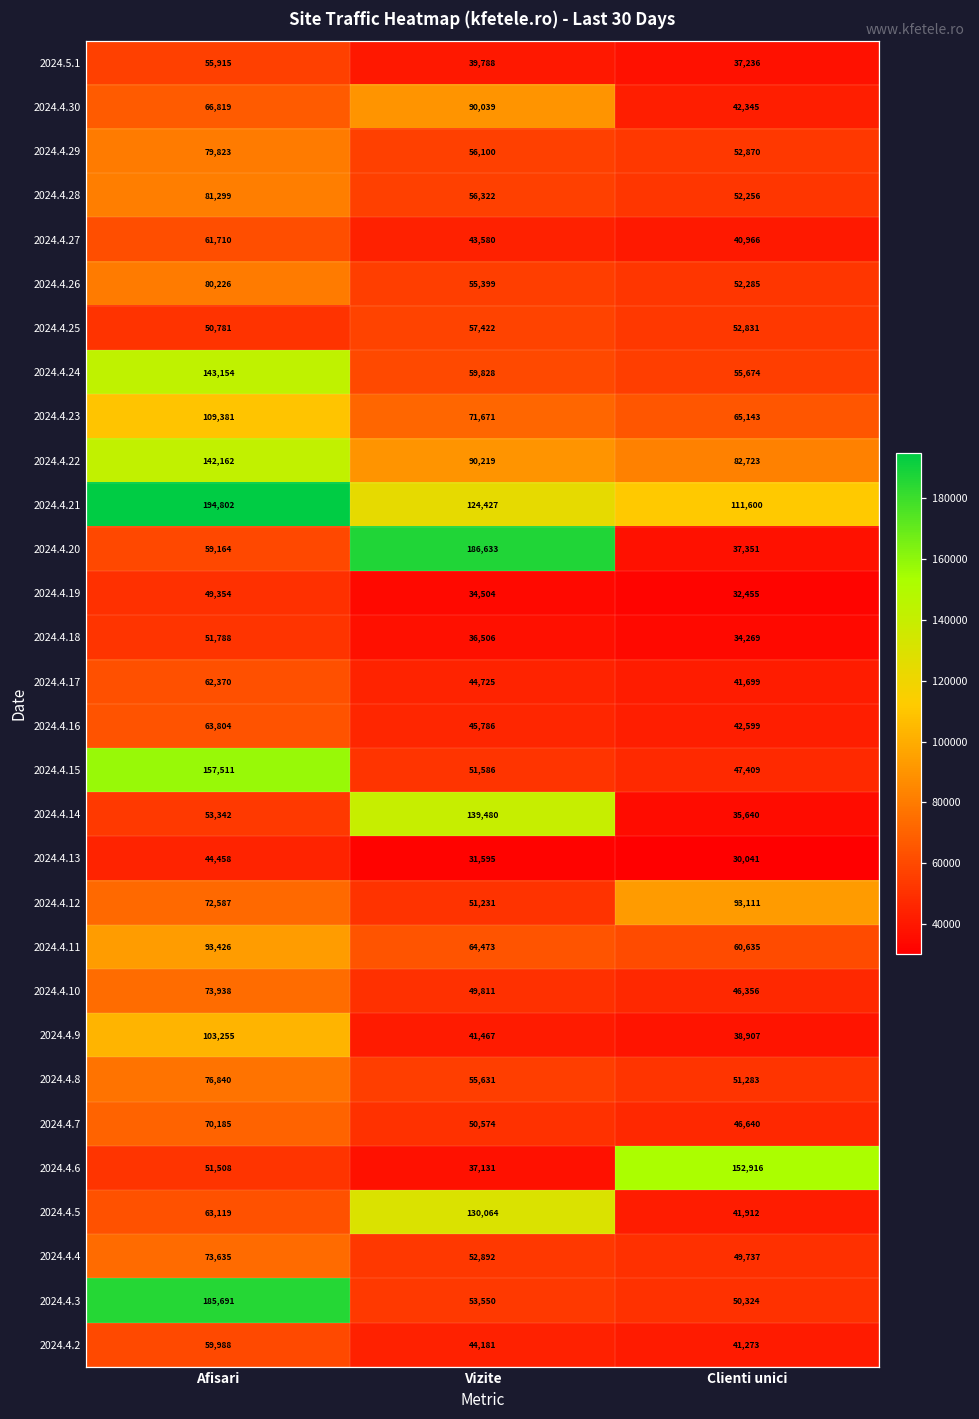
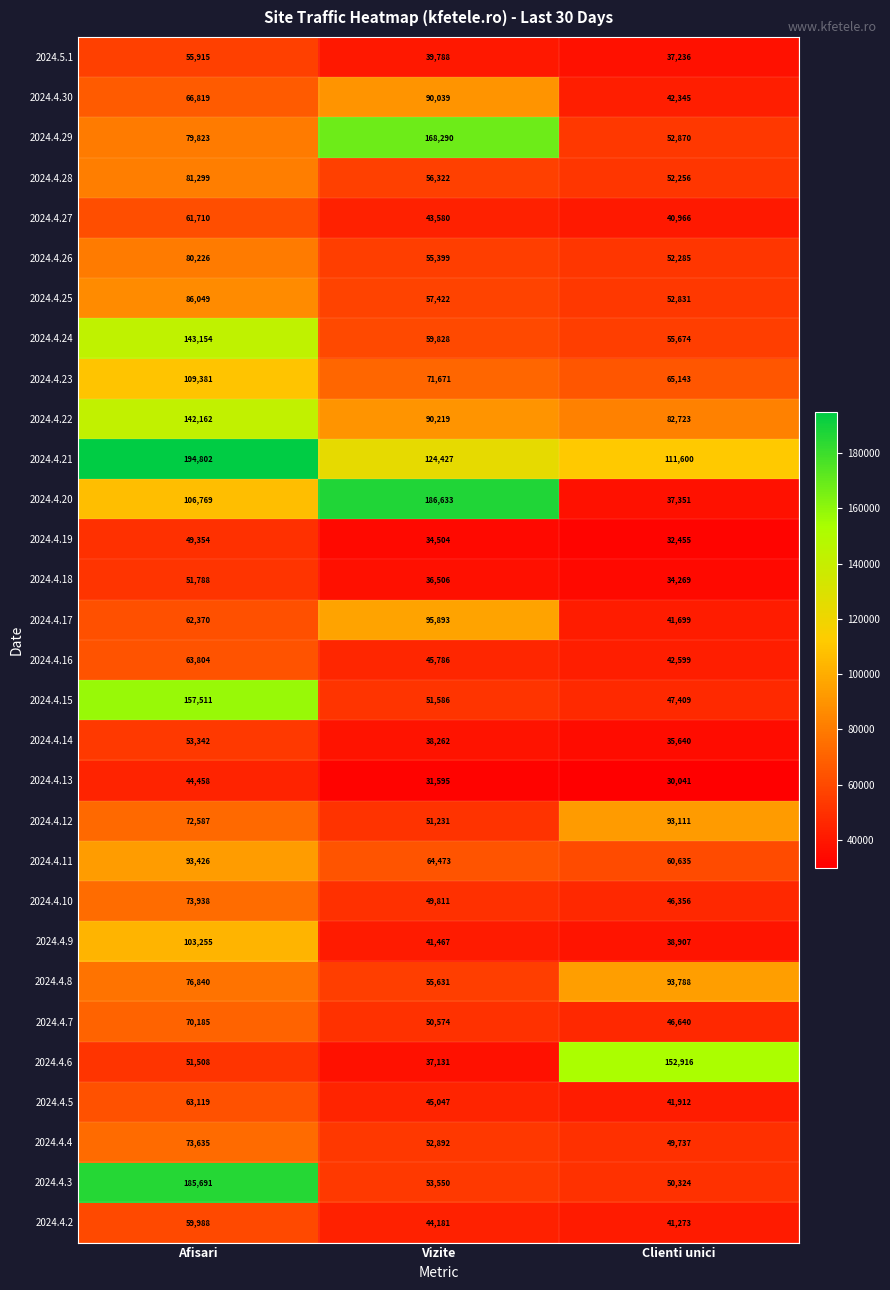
2024.4.29, Vizite: 56,100 -> 168,290
2024.4.25, Afisari: 50,781 -> 86,049
2024.4.20, Afisari: 59,164 -> 106,769
2024.4.17, Vizite: 44,725 -> 95,893
2024.4.14, Vizite: 139,480 -> 38,262
2024.4.8, Clienti unici: 51,283 -> 93,788
2024.4.5, Vizite: 130,064 -> 45,047
